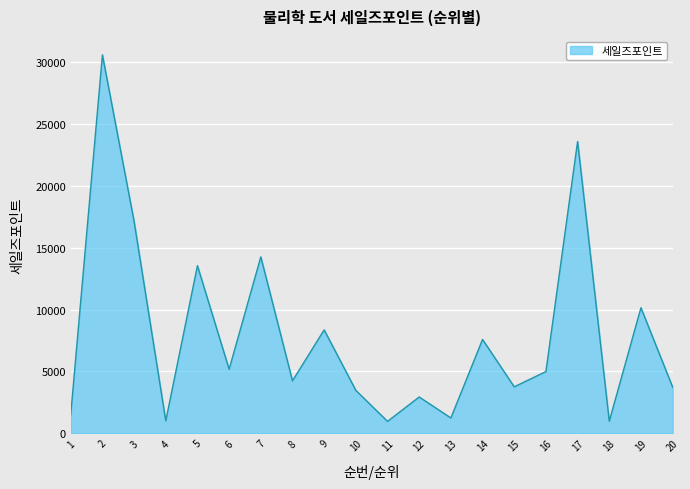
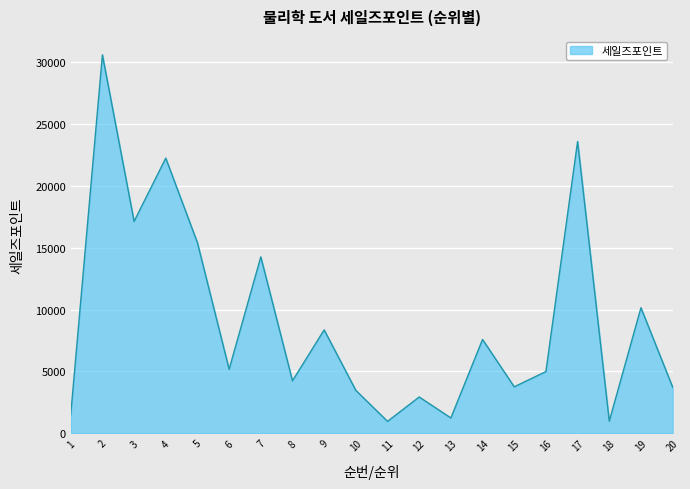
4: 1000 -> 22200
5: 13500 -> 15400
